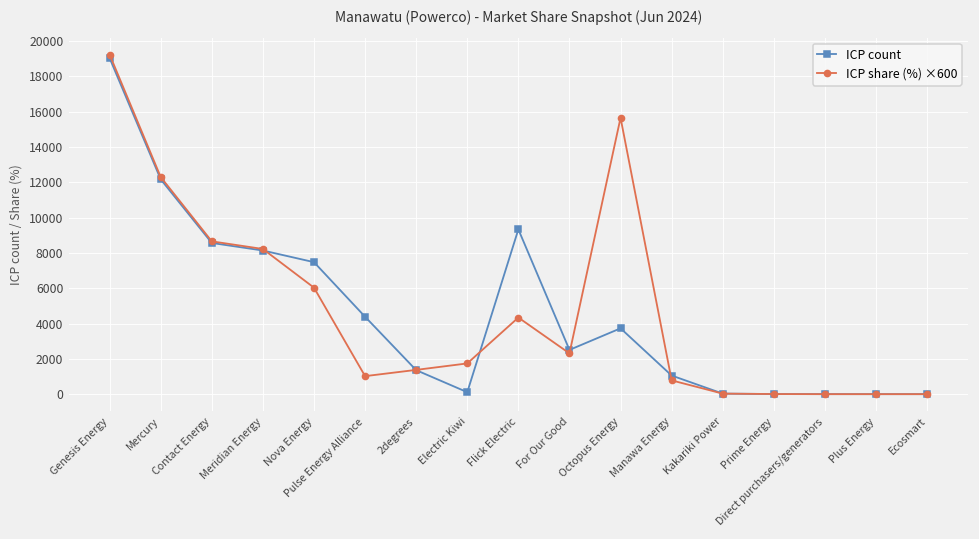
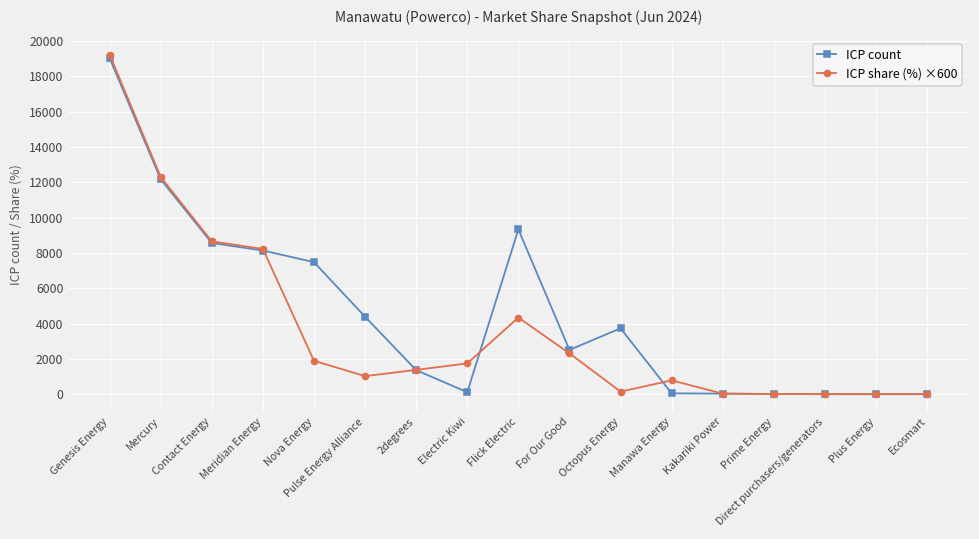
ICP share (%) ×600, Nova Energy: 6000 -> 1900
ICP share (%) ×600, Octopus Energy: 15600 -> 100
ICP count, Manawa Energy: 1100 -> 0
